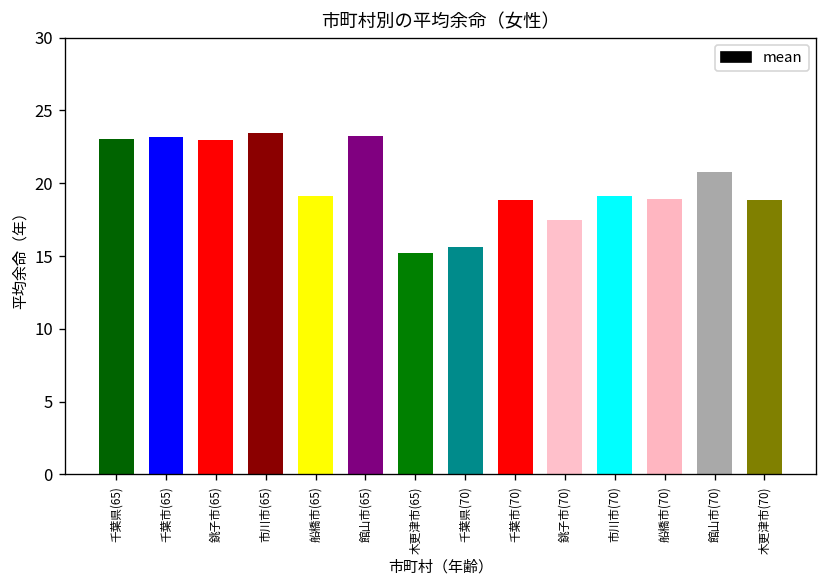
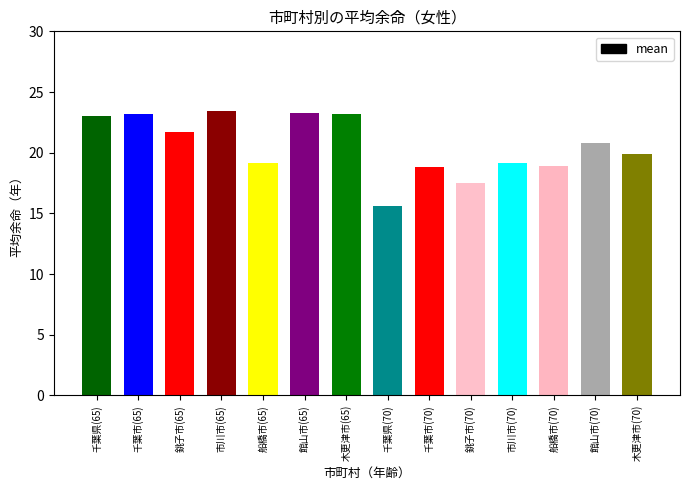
銚子市(65): 23.0 -> 21.7
木更津市(65): 15.2 -> 23.2
木更津市(70): 18.9 -> 19.9
